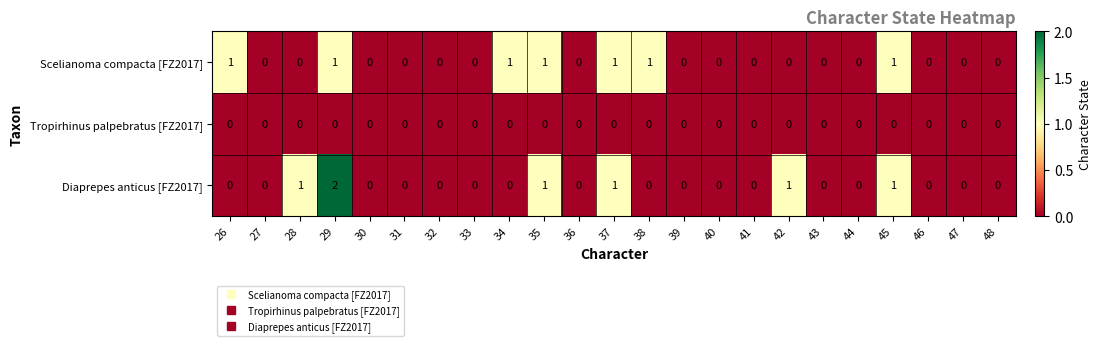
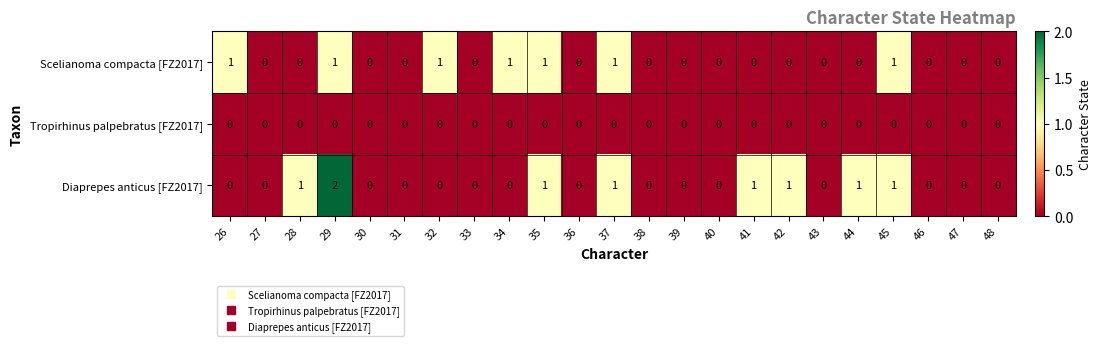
Scelianoma compacta [FZ2017], 32: 0 -> 1
Scelianoma compacta [FZ2017], 38: 1 -> 0
Diaprepes anticus [FZ2017], 41: 0 -> 1
Diaprepes anticus [FZ2017], 44: 0 -> 1
